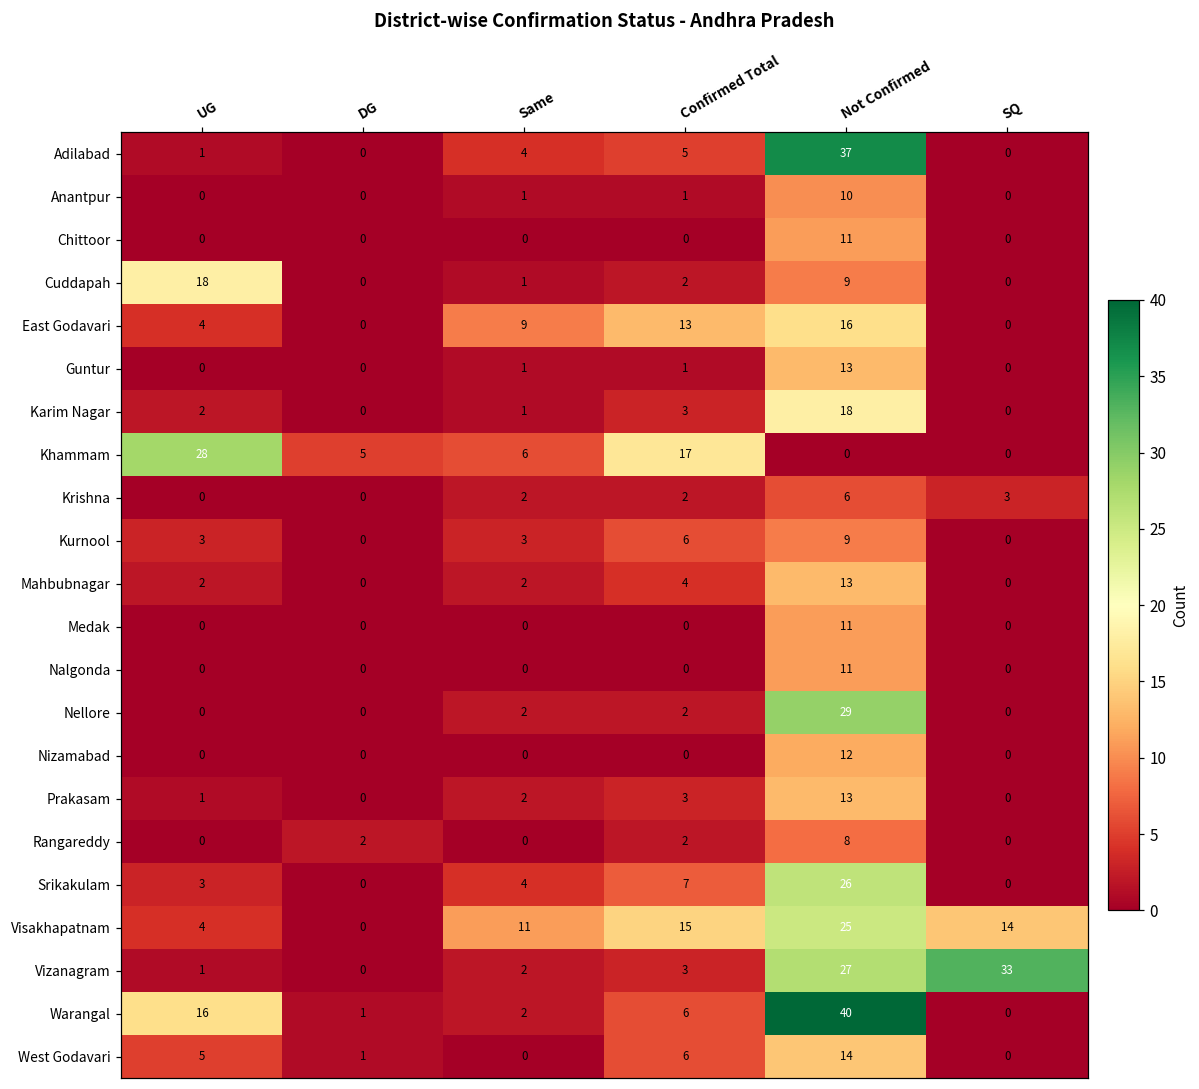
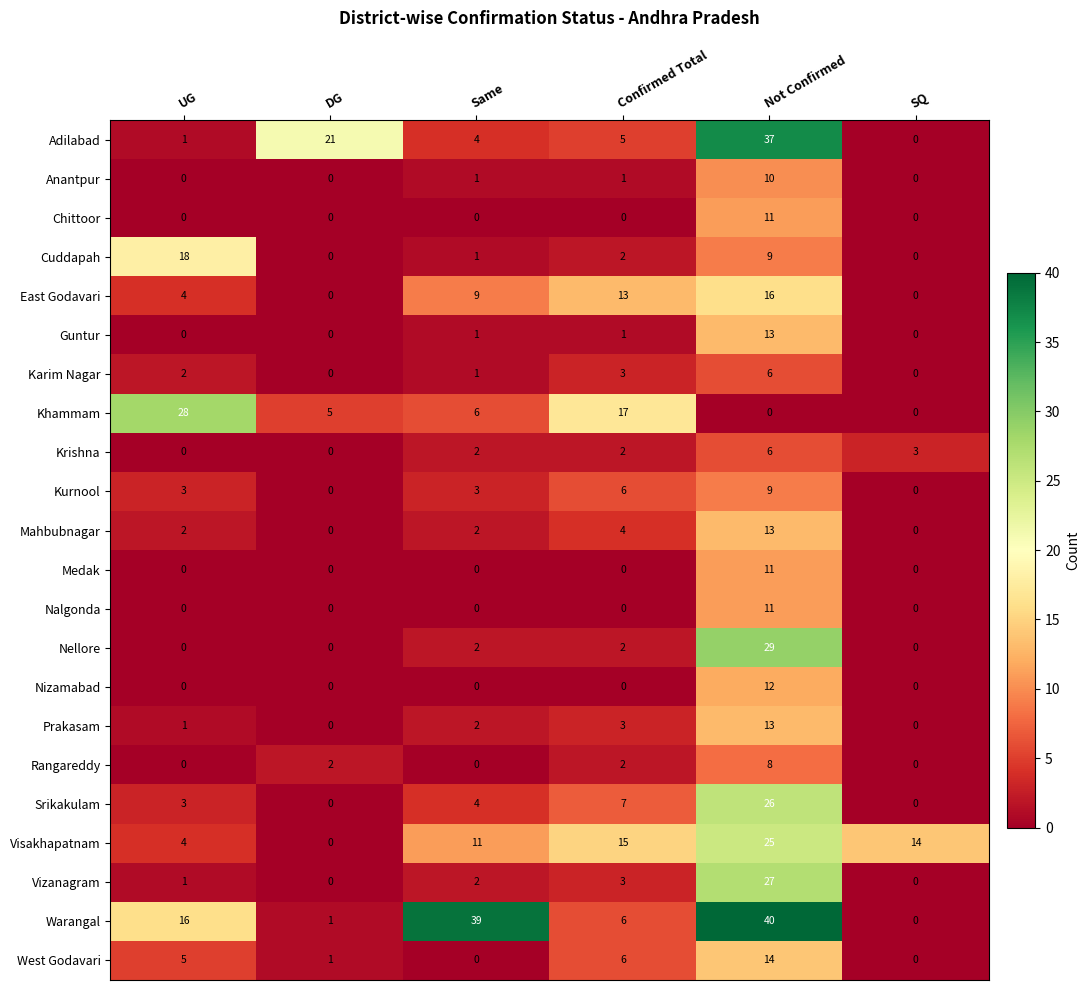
Adilabad, DG: 0 -> 21
Karim Nagar, Not Confirmed: 18 -> 6
Vizanagram, SQ: 33 -> 0
Warangal, Same: 2 -> 39
